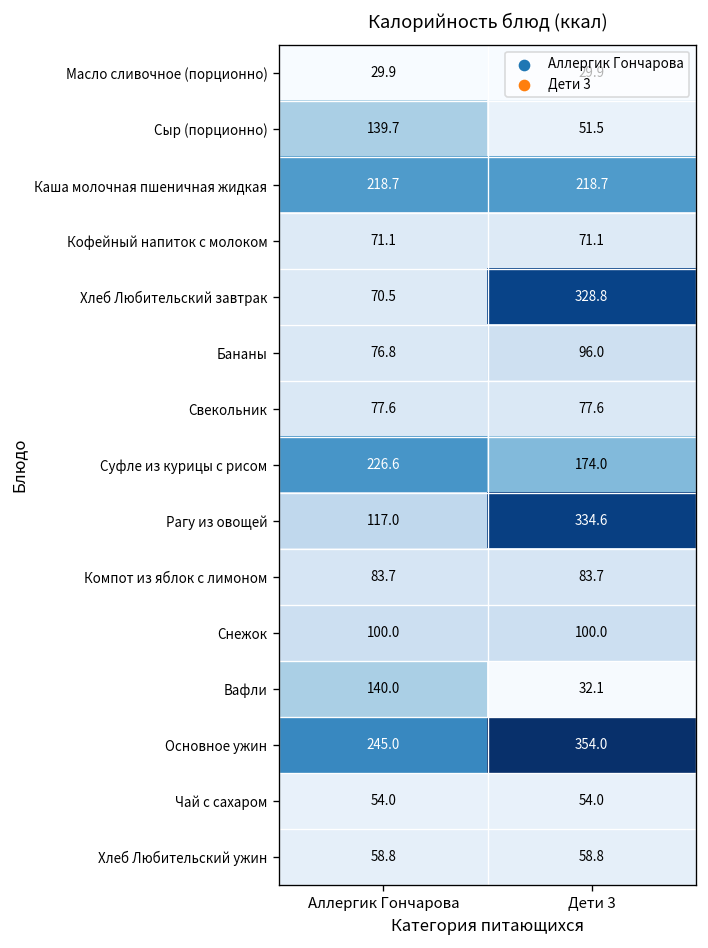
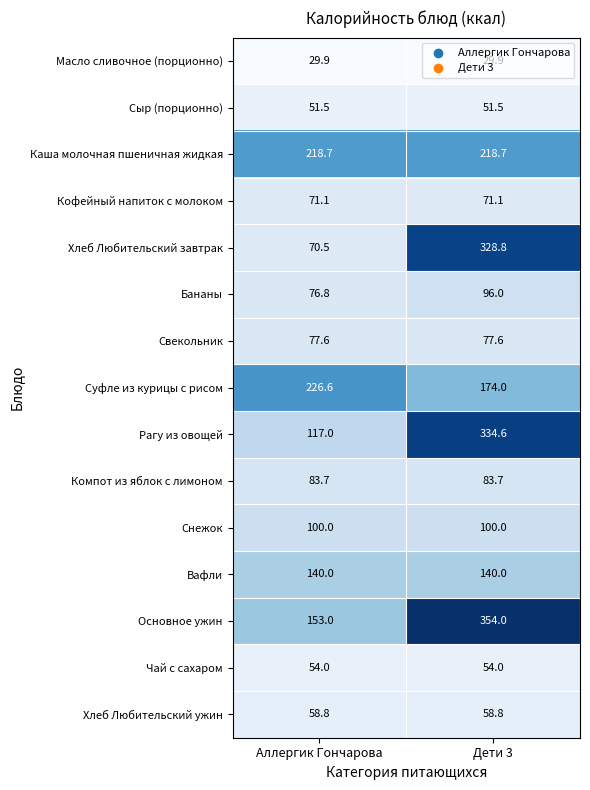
Сыр (порционно), Аллергик Гончарова: 139.7 -> 51.5
Вафли, Дети 3: 32.1 -> 140.0
Основное ужин, Аллергик Гончарова: 245.0 -> 153.0
